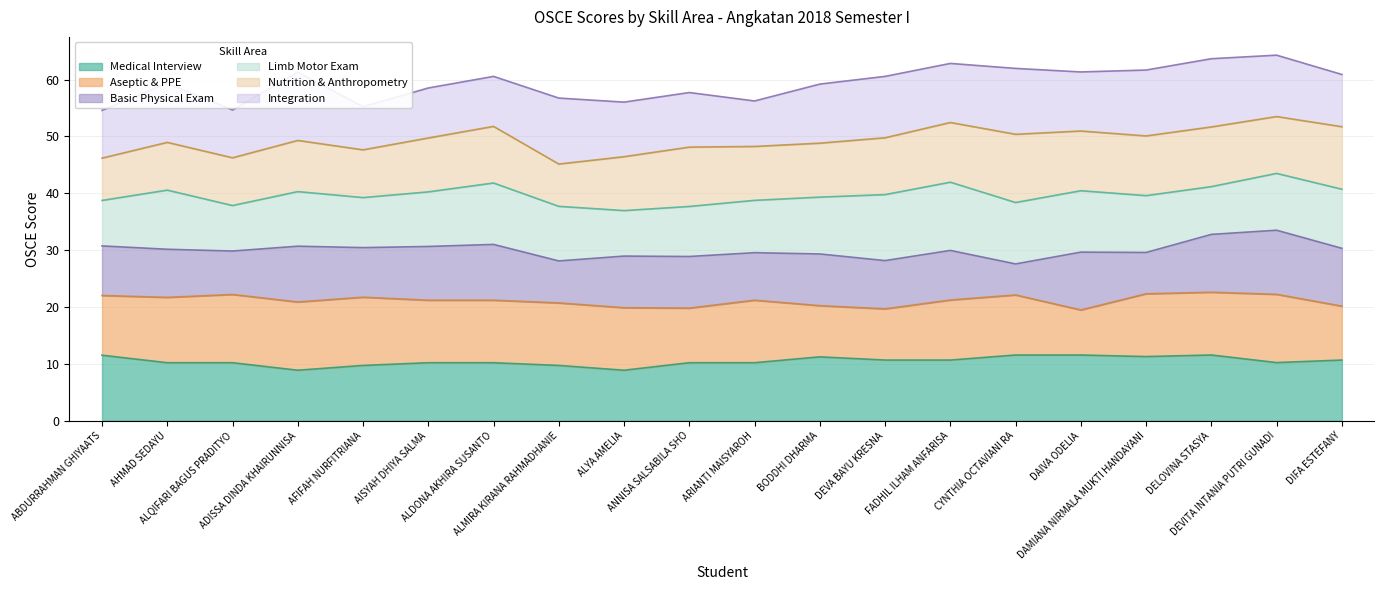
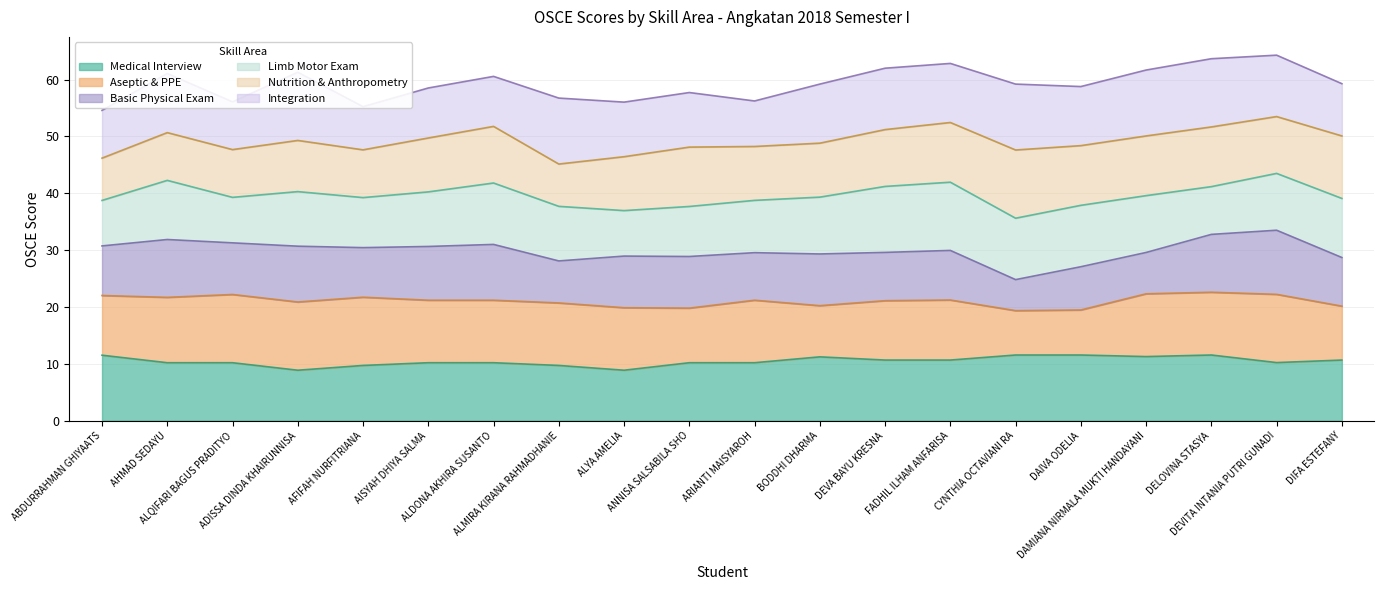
Basic Physical Exam, AHMAD SEDAYU: 8 -> 10
Basic Physical Exam, ALQIFARI BAGUS PRADITYO: 8 -> 9
Aseptic & PPE, DEVA BAYU KRESNA: 9 -> 10
Aseptic & PPE, CYNTHIA OCTAVIANI RA: 11 -> 8
Basic Physical Exam, DAIVA ODELIA: 10 -> 8
Basic Physical Exam, DIFA ESTEFANY: 10 -> 9
